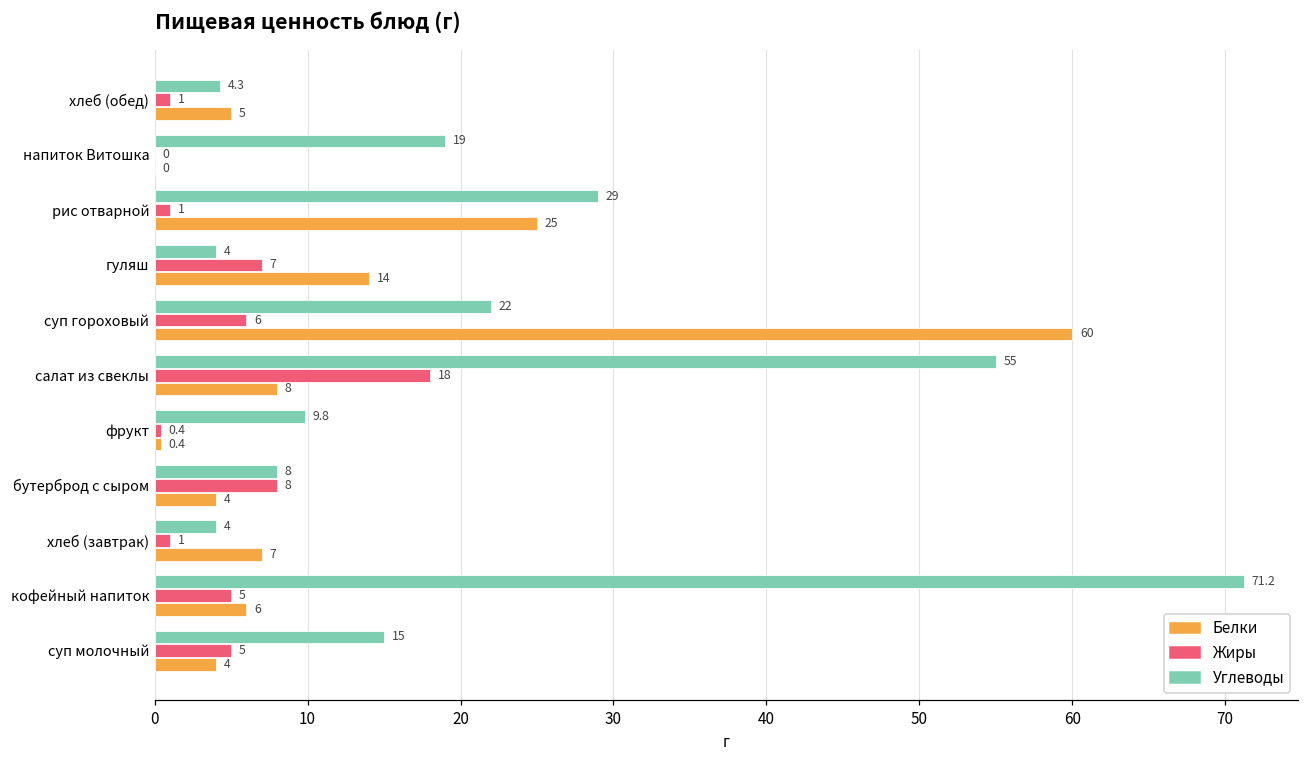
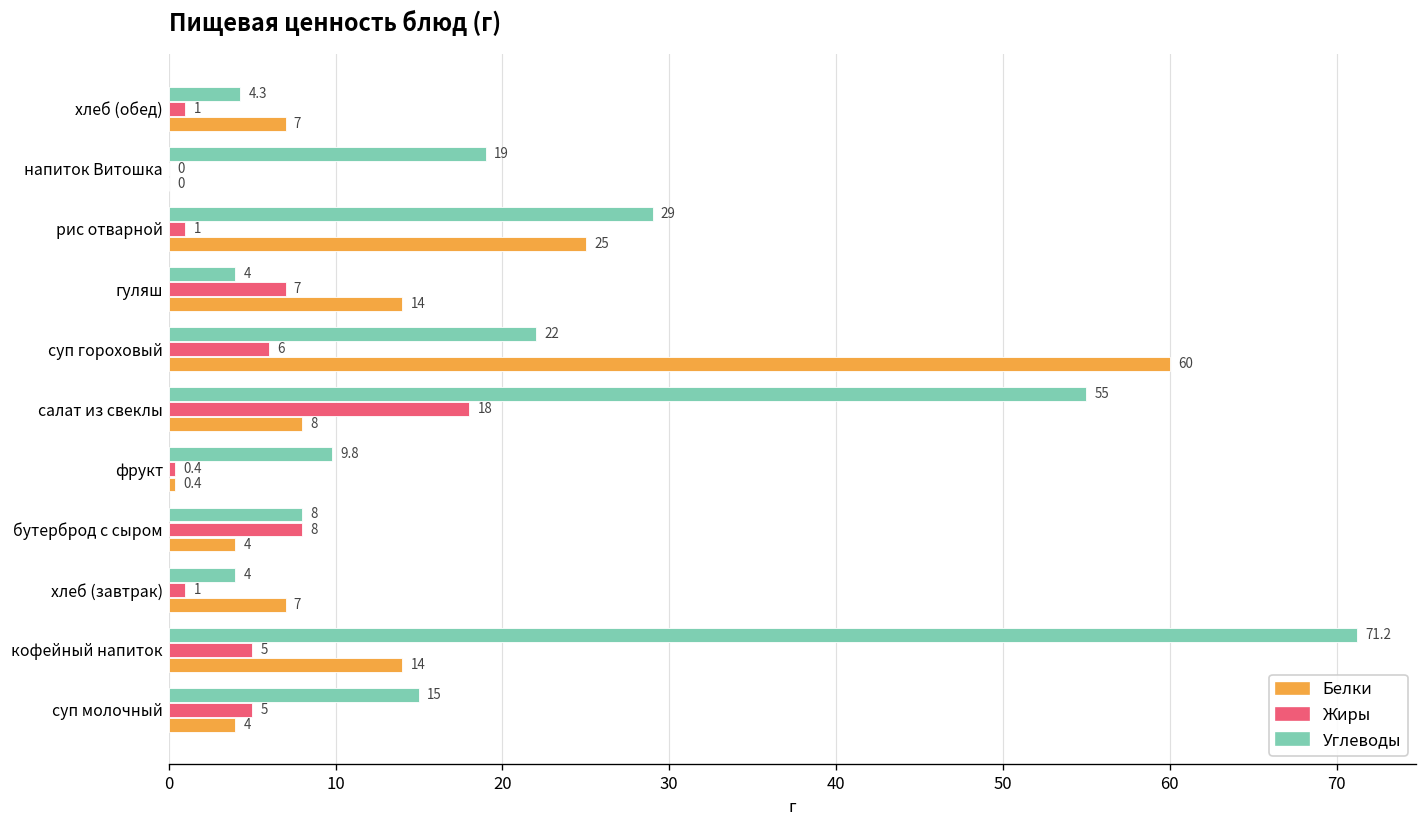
Белки, хлеб (обед): 5 -> 7
Белки, кофейный напиток: 6 -> 14
